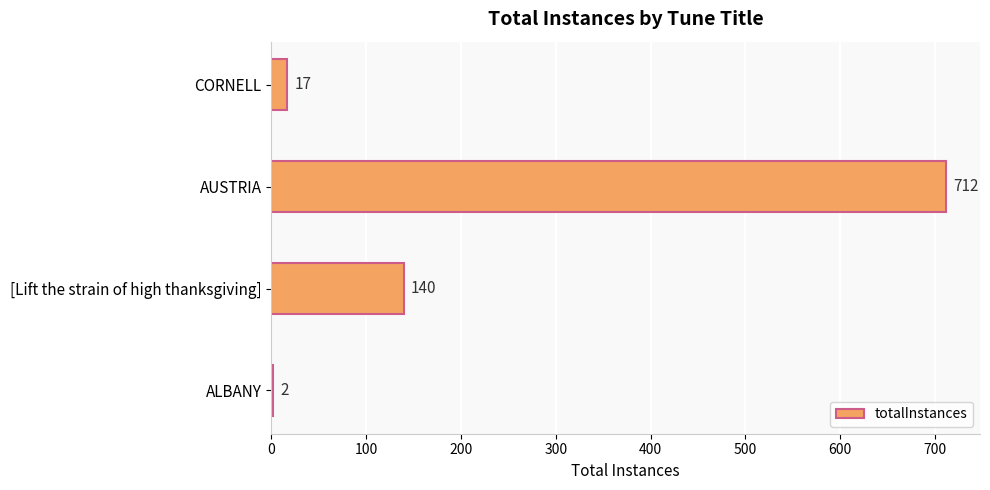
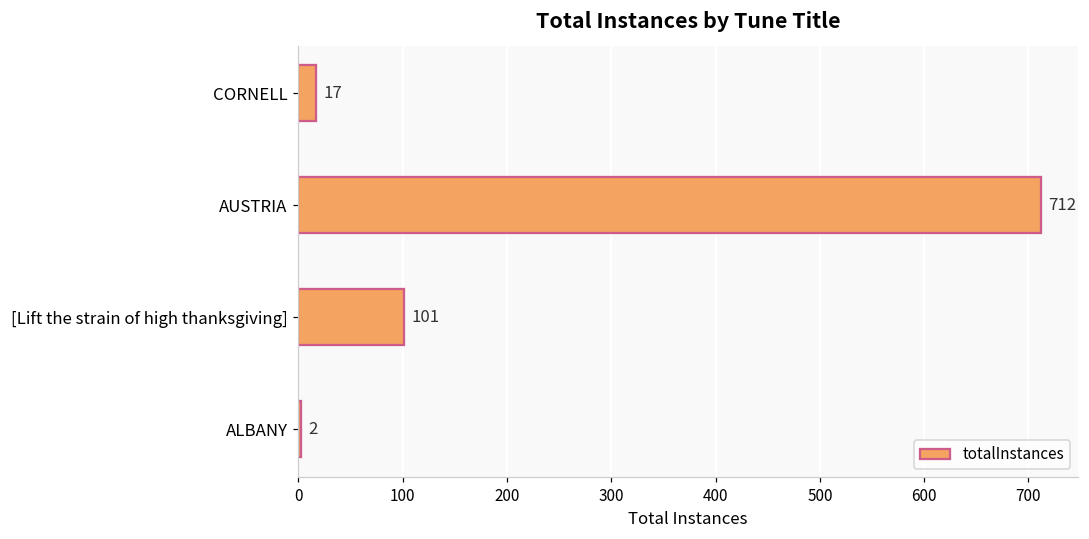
[Lift the strain of high thanksgiving]: 140 -> 101
